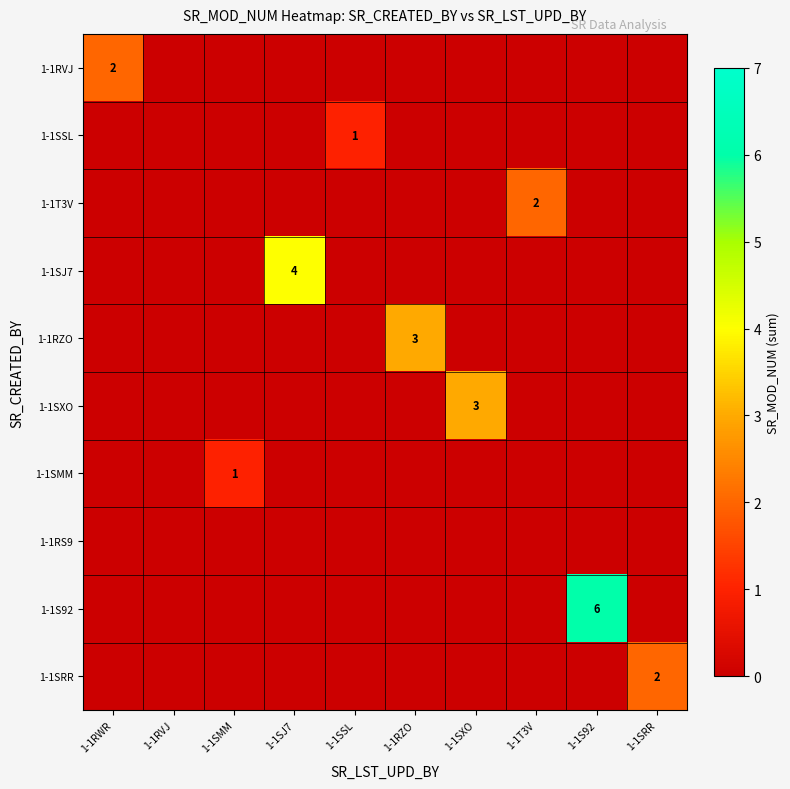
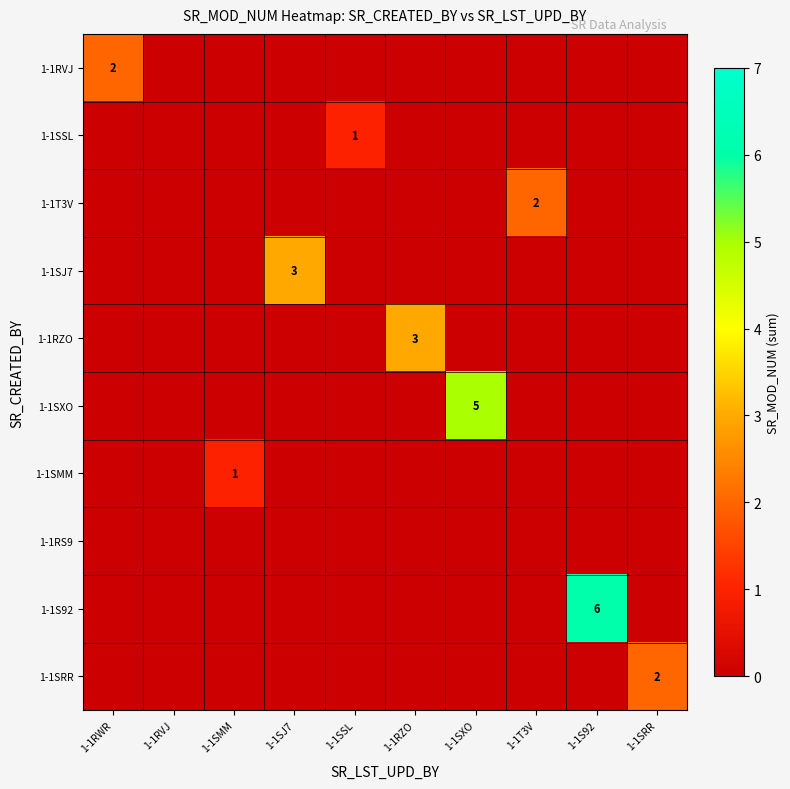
1-1SJ7, 1-1SJ7: 4 -> 3
1-1SXO, 1-1SXO: 3 -> 5
